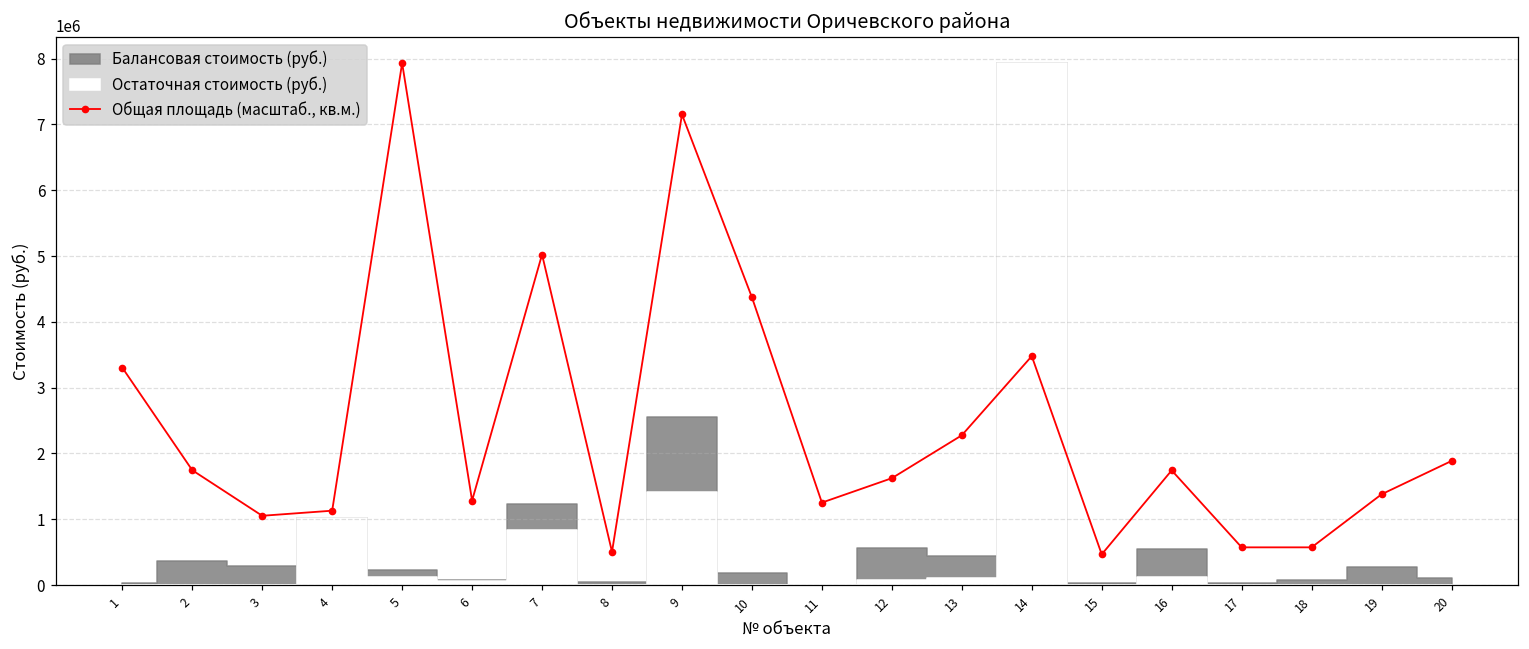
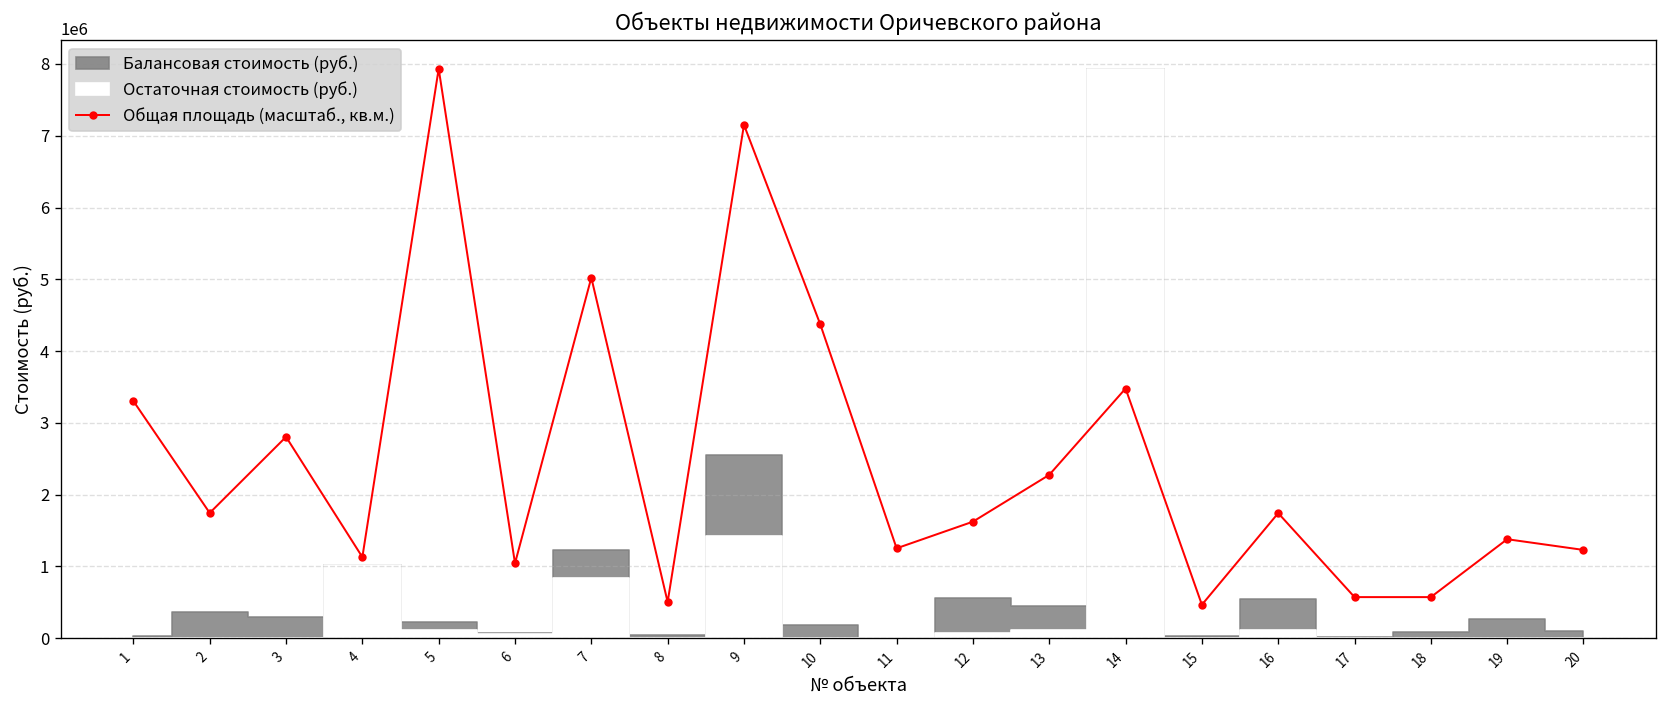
Общая площадь (масштаб., кв.м.), 3: 1100000 -> 2800000
Общая площадь (масштаб., кв.м.), 6: 1300000 -> 1000000
Общая площадь (масштаб., кв.м.), 20: 1900000 -> 1200000
